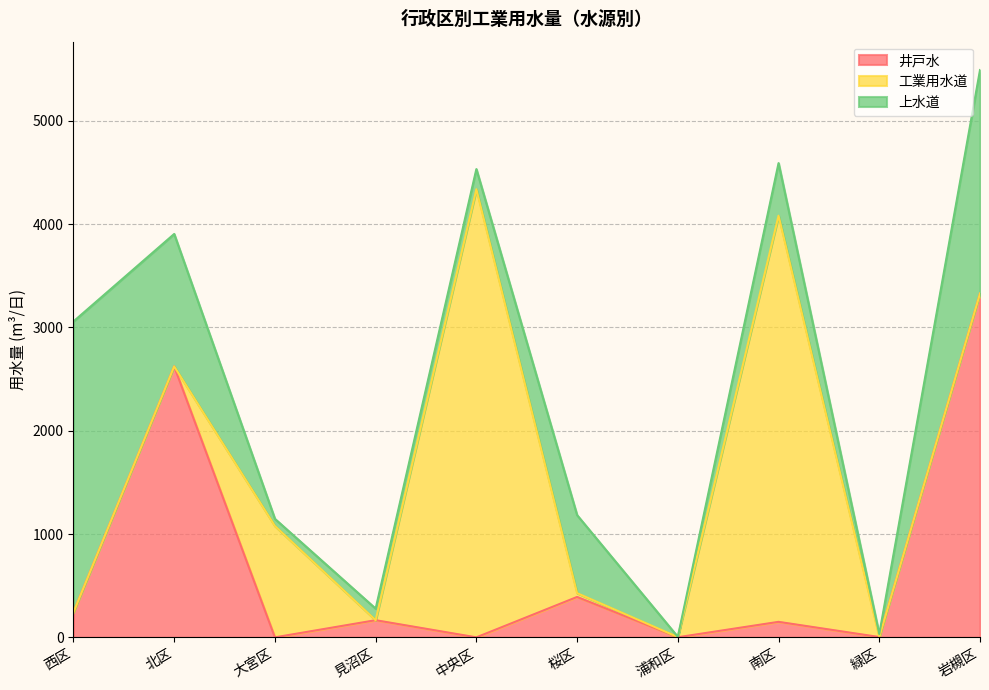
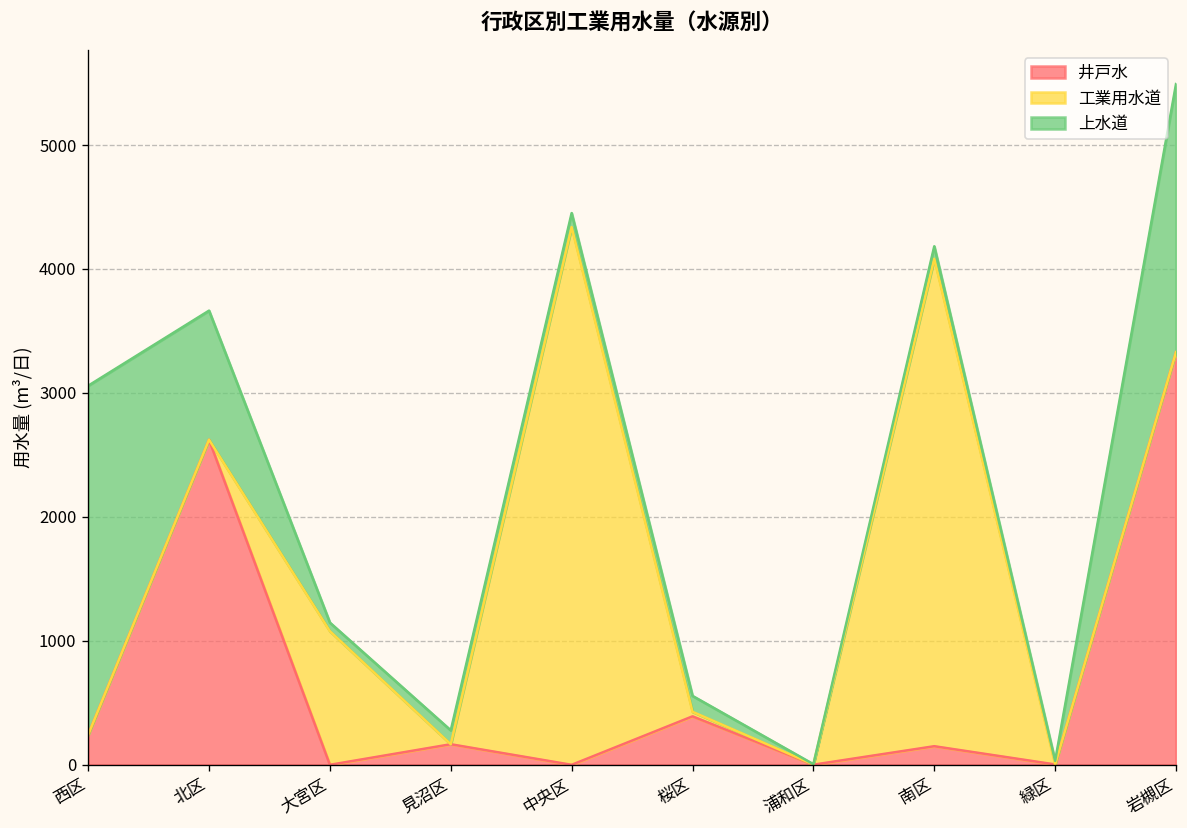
上水道, 北区: 1280 -> 1040
上水道, 中央区: 200 -> 110
上水道, 桜区: 760 -> 130
上水道, 南区: 510 -> 100
